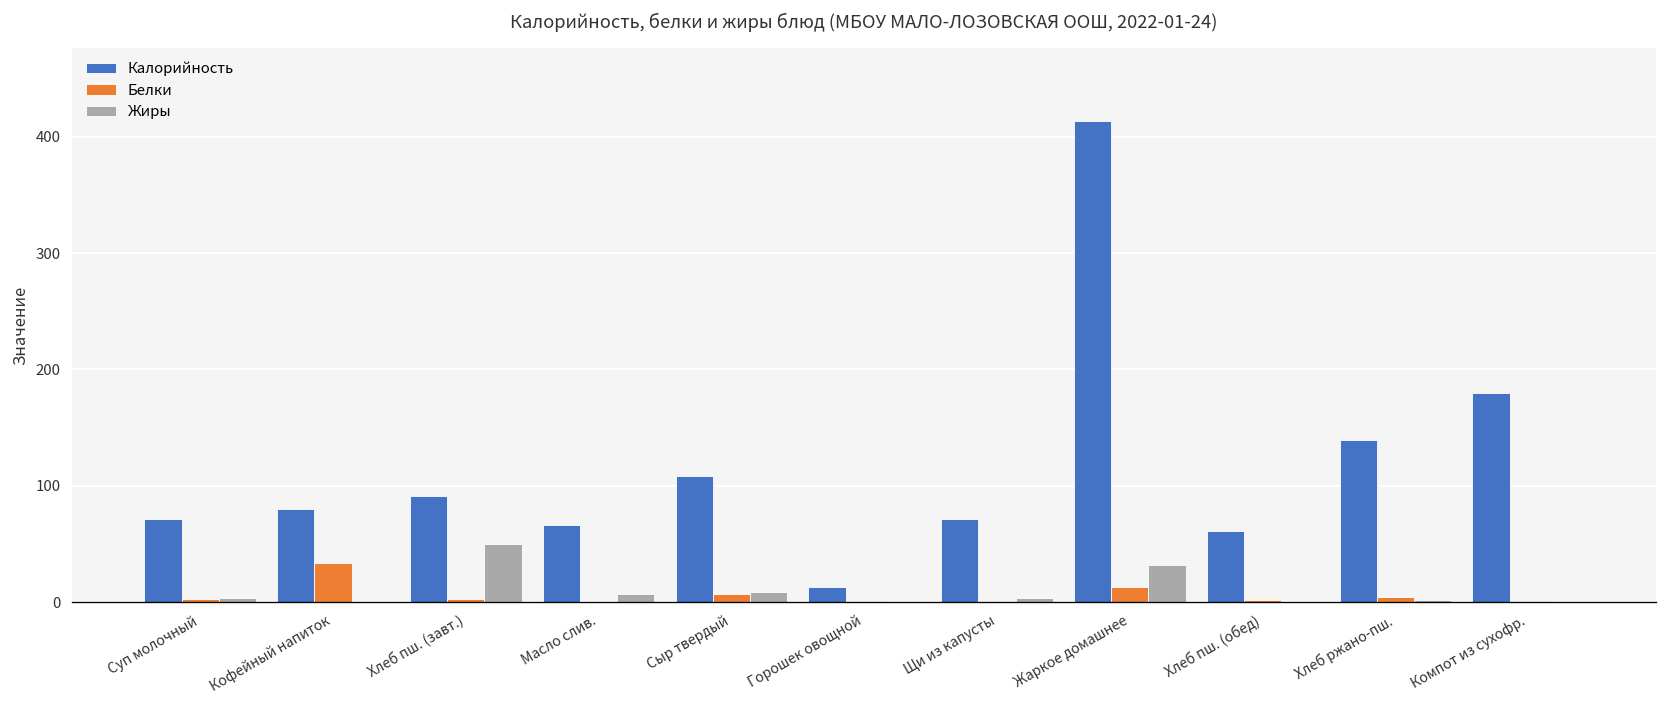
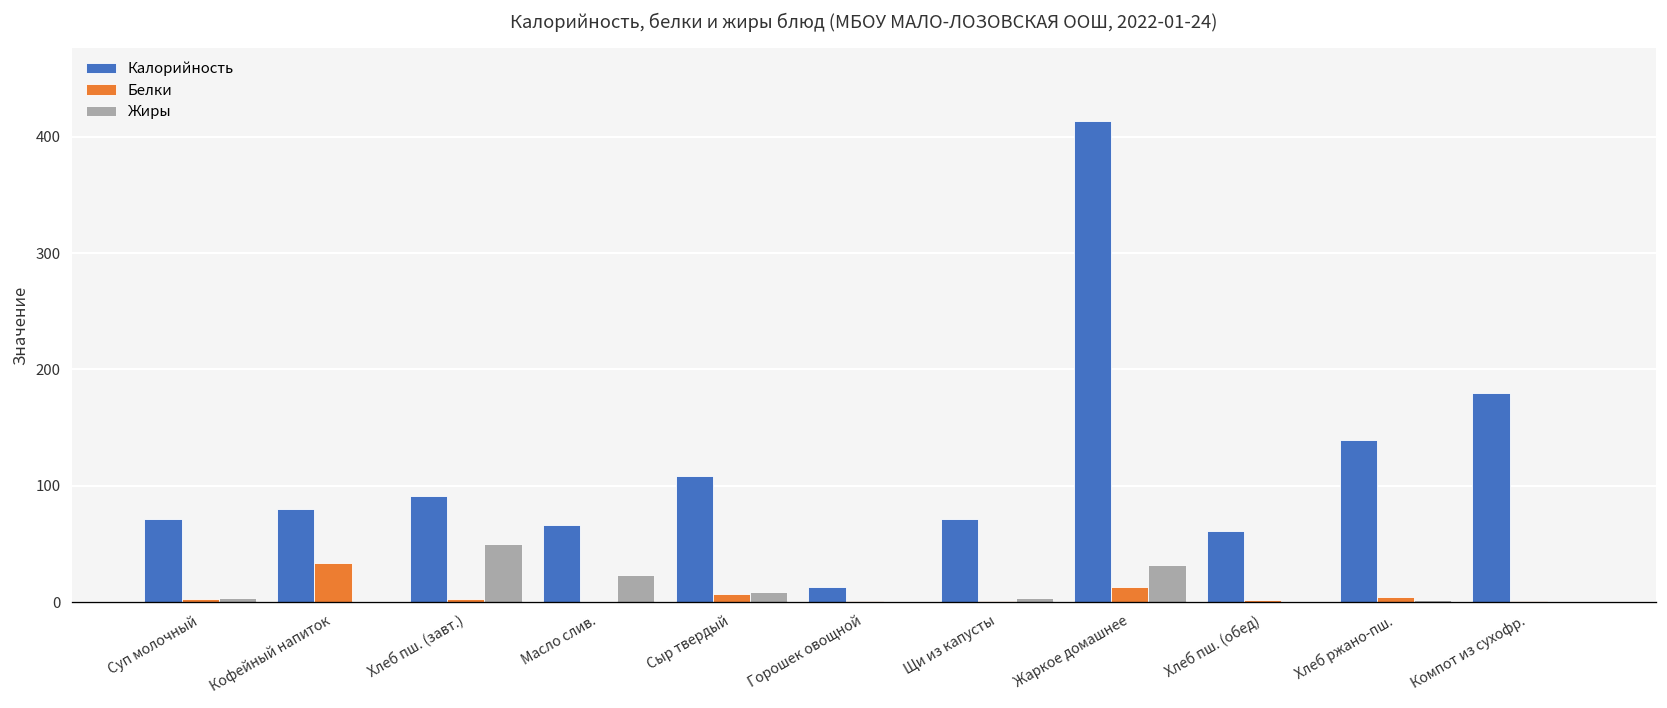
Жиры, Масло слив.: 10 -> 20
